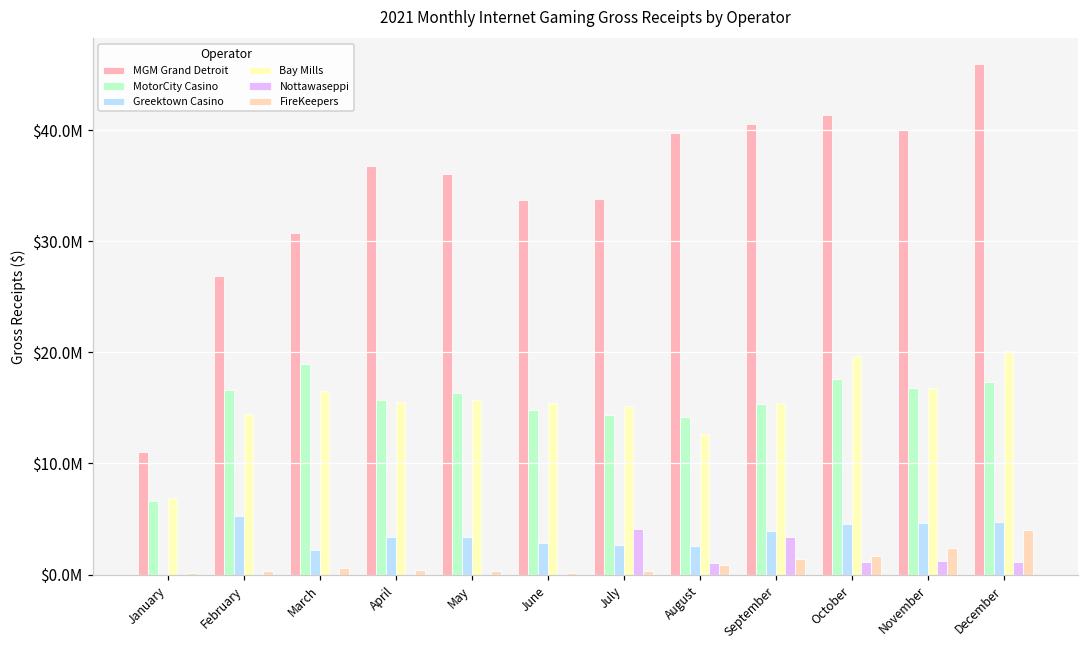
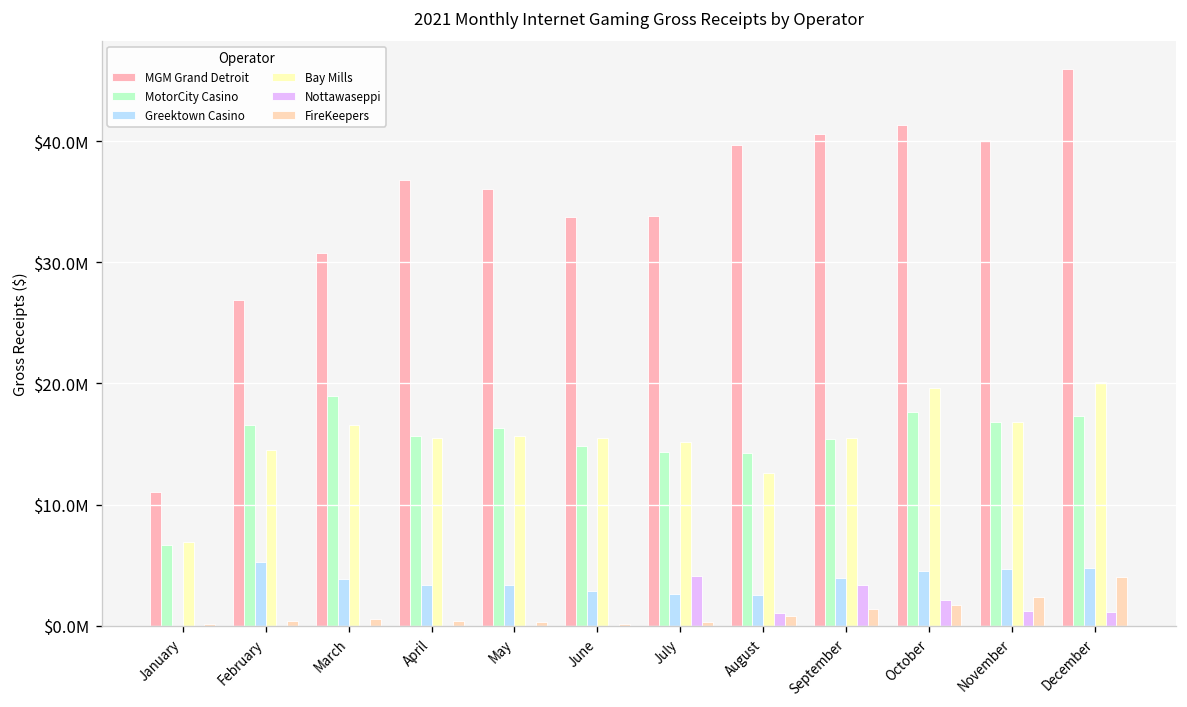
Greektown Casino, March: $2200000 -> $3900000
Nottawaseppi, October: $1100000 -> $2100000
